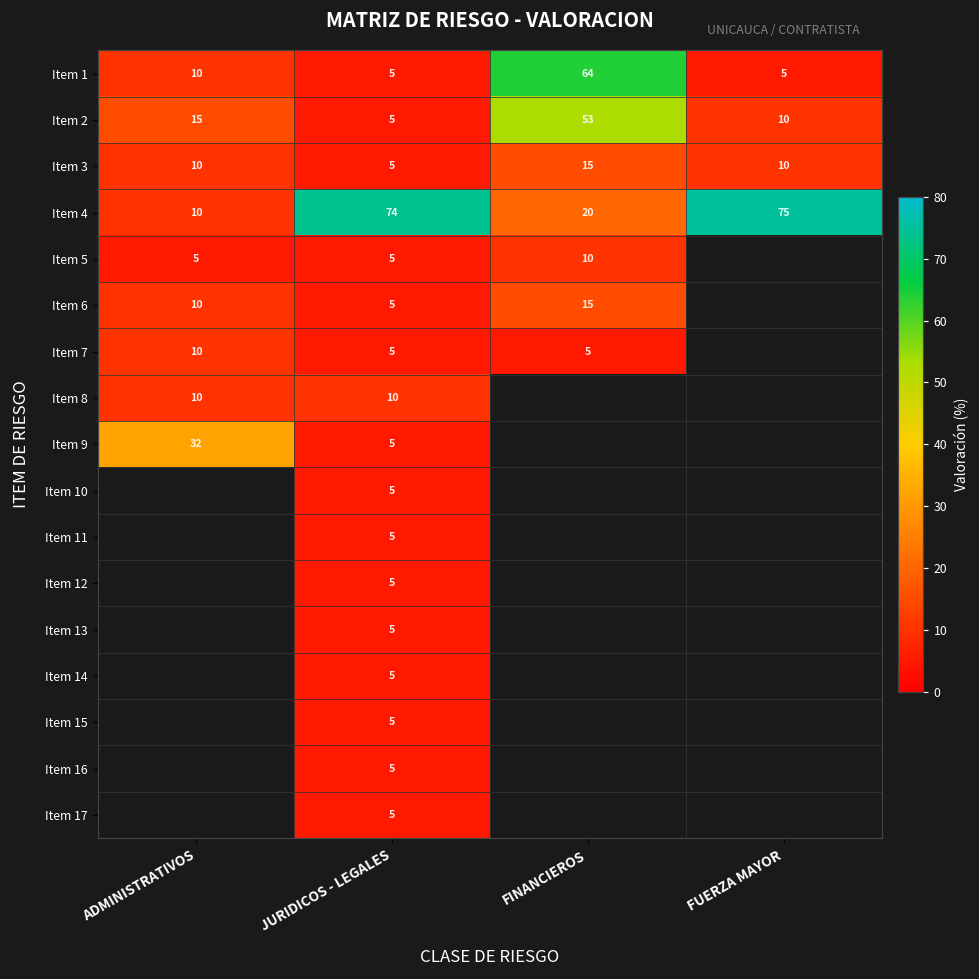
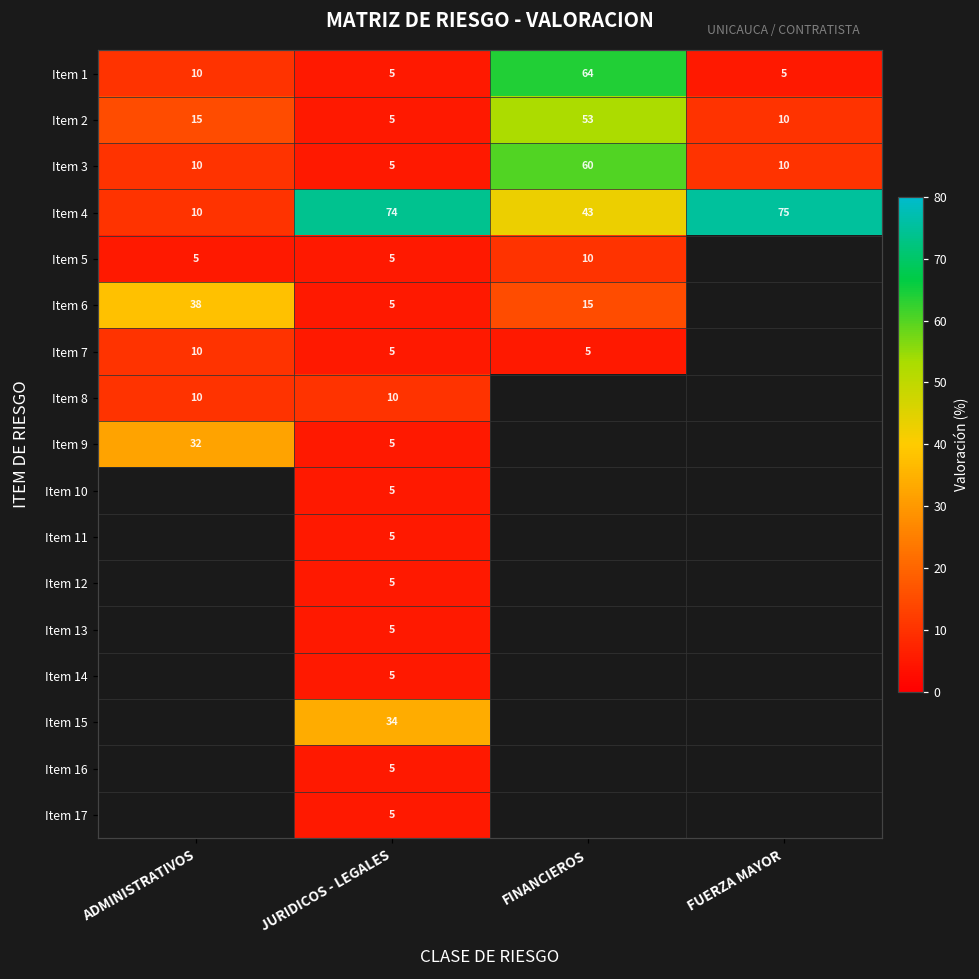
Item 3, FINANCIEROS: 15 -> 60
Item 4, FINANCIEROS: 20 -> 43
Item 6, ADMINISTRATIVOS: 10 -> 38
Item 15, JURIDICOS - LEGALES: 5 -> 34
